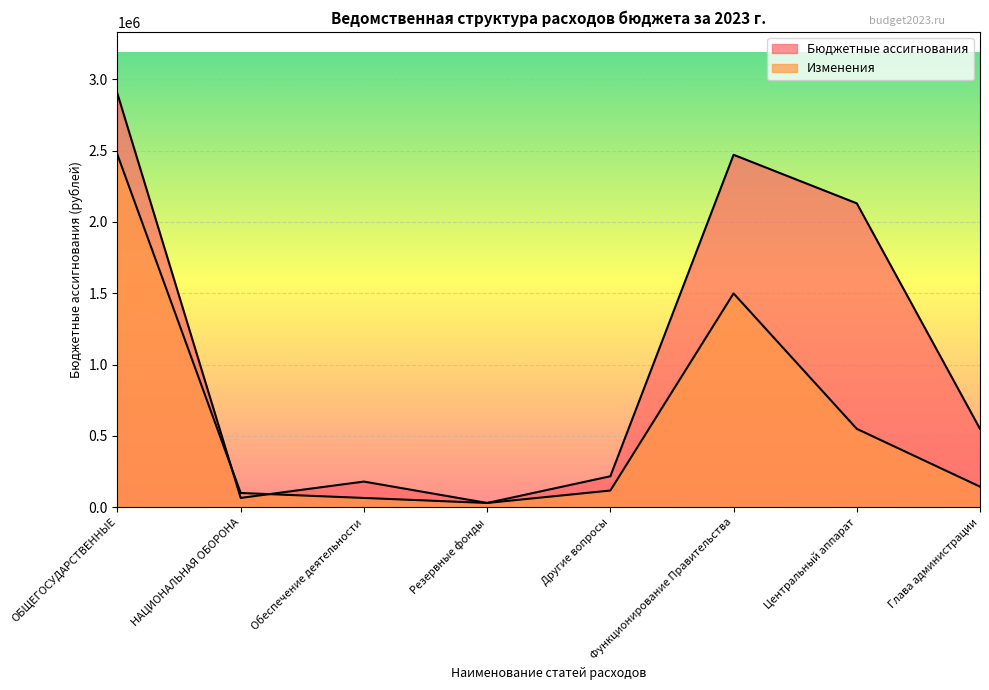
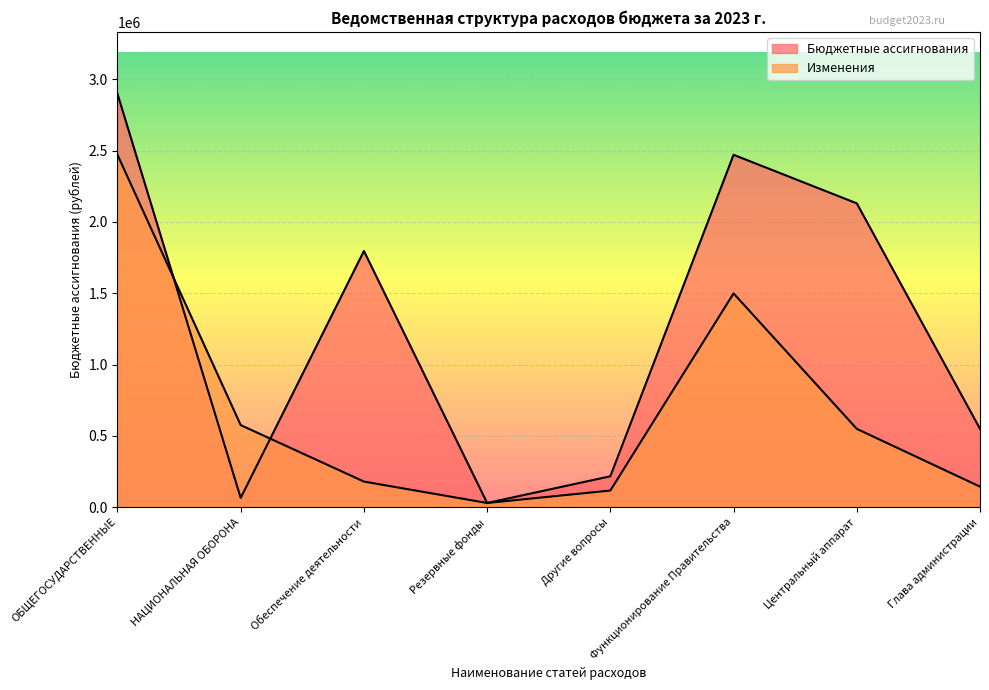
Изменения, НАЦИОНАЛЬНАЯ ОБОРОНА: 100000 -> 580000
Бюджетные ассигнования, Обеспечение деятельности: 180000 -> 1800000
Изменения, Обеспечение деятельности: 70000 -> 180000
